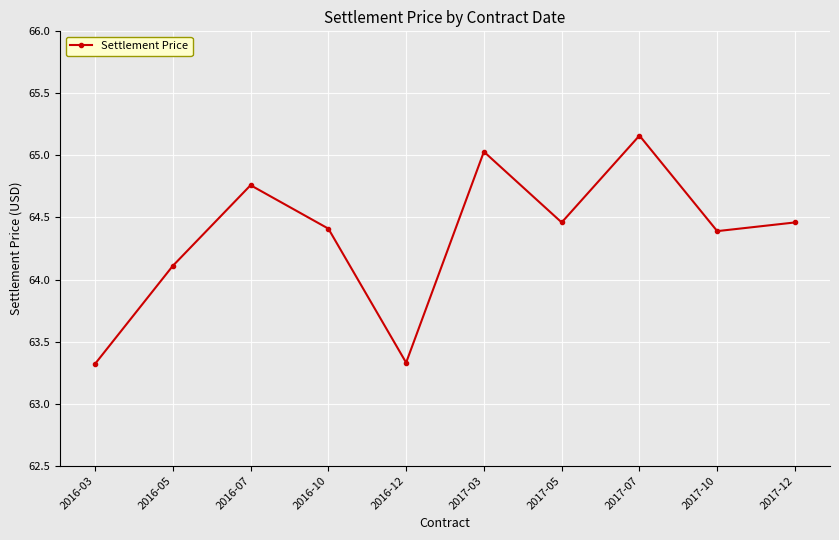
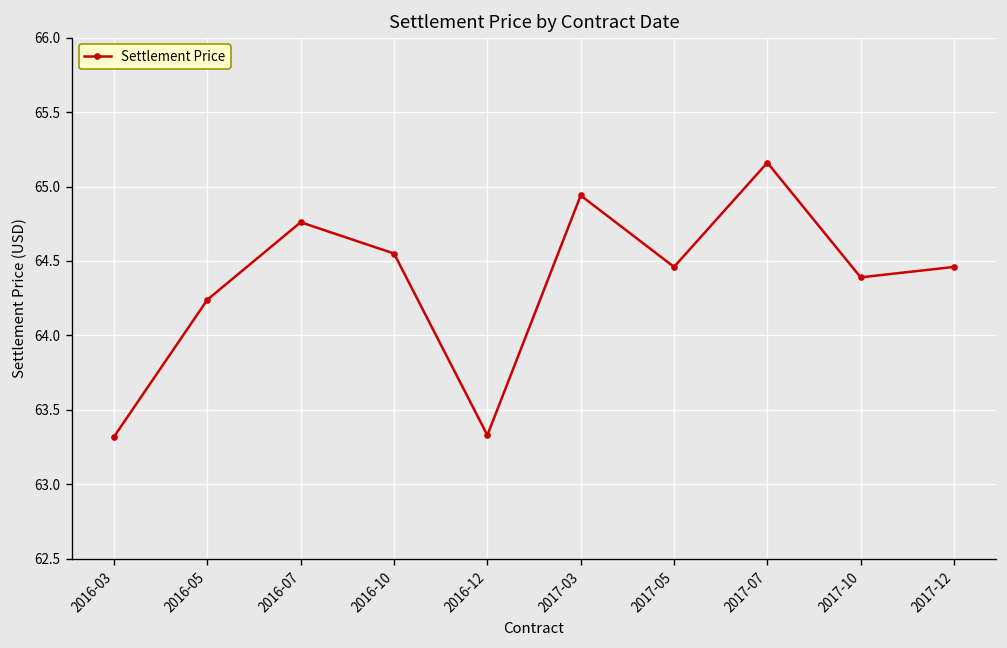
2016-05: 64.11 -> 64.24
2016-10: 64.41 -> 64.55
2017-03: 65.03 -> 64.94
